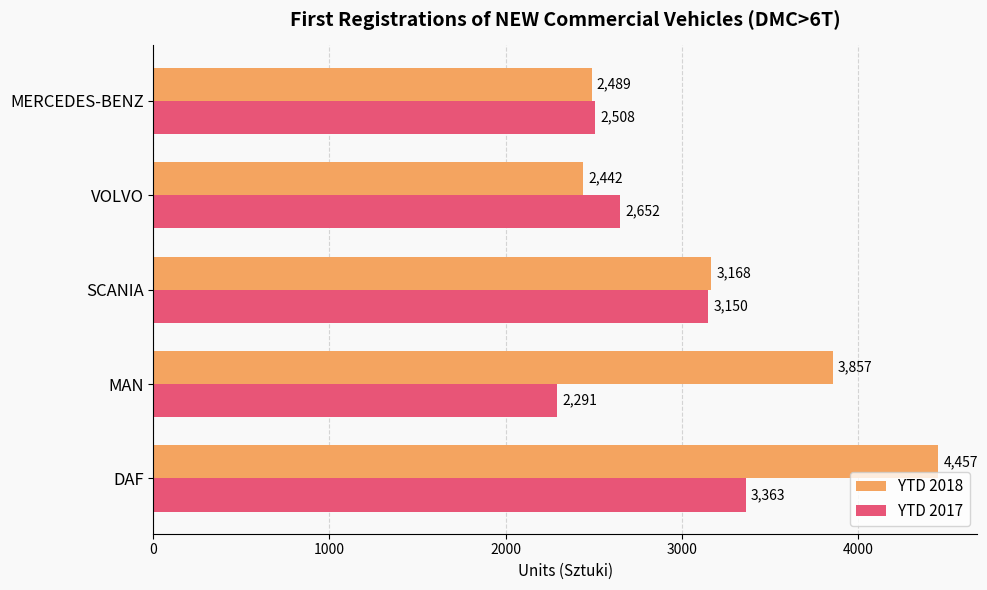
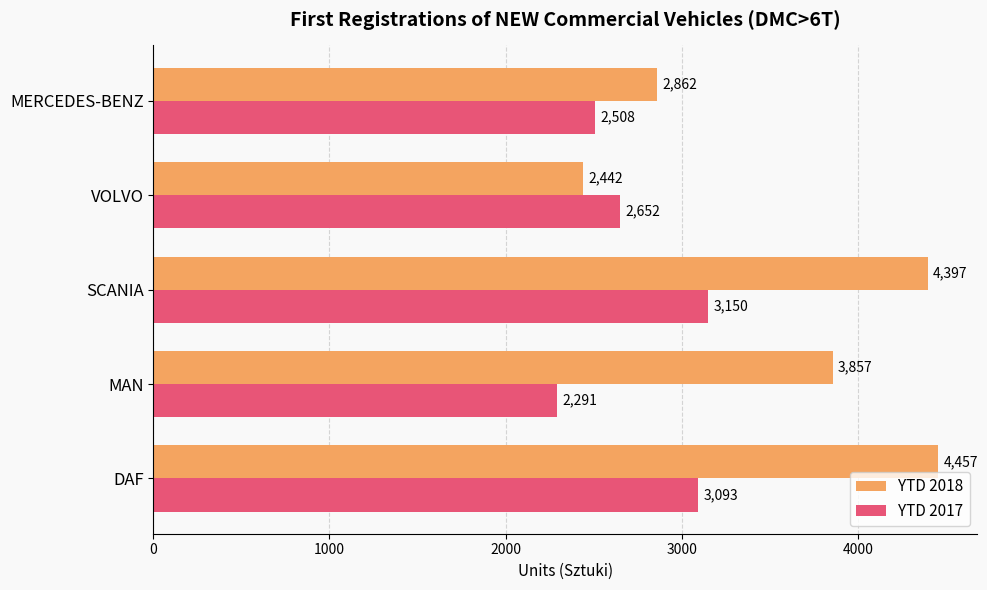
YTD 2018, MERCEDES-BENZ: 2,489 -> 2,862
YTD 2018, SCANIA: 3,168 -> 4,397
YTD 2017, DAF: 3,363 -> 3,093
